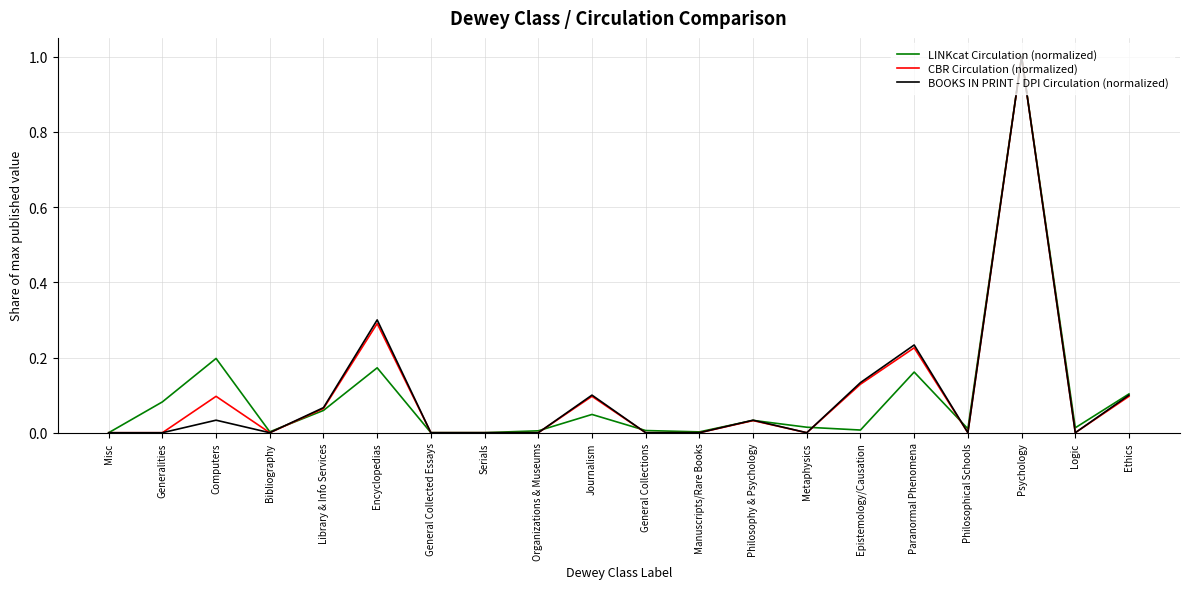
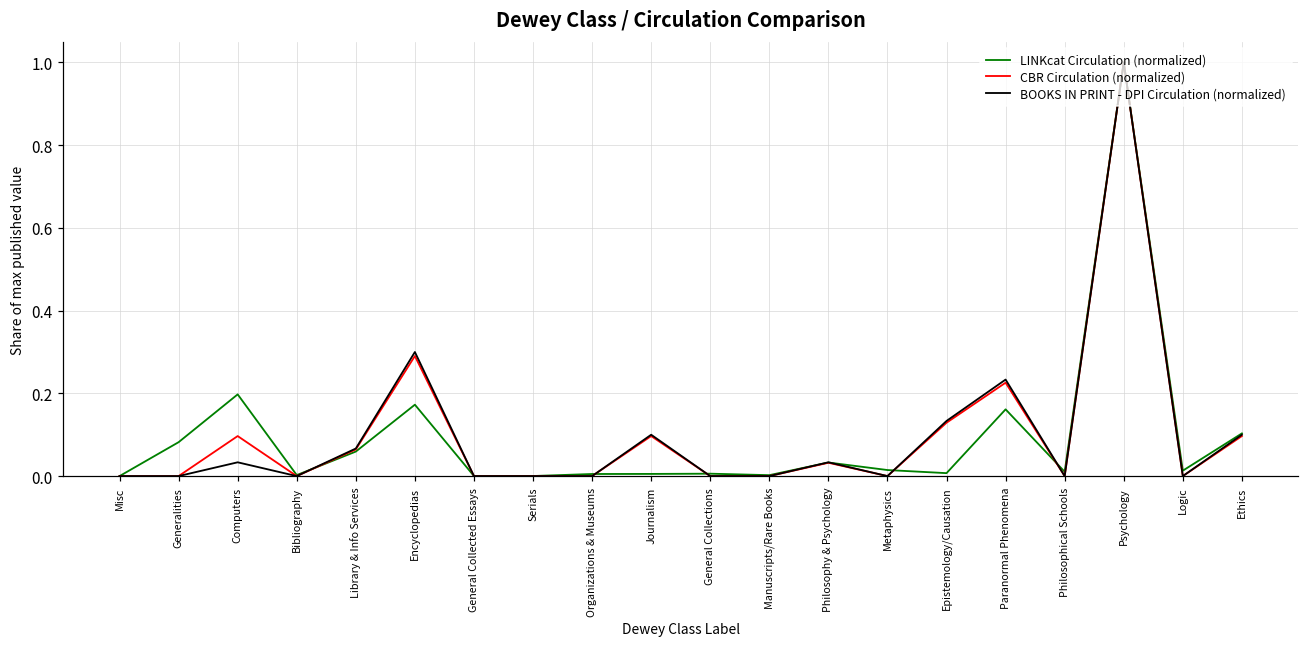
LINKcat Circulation (normalized), Journalism: 0.05 -> 0.01
